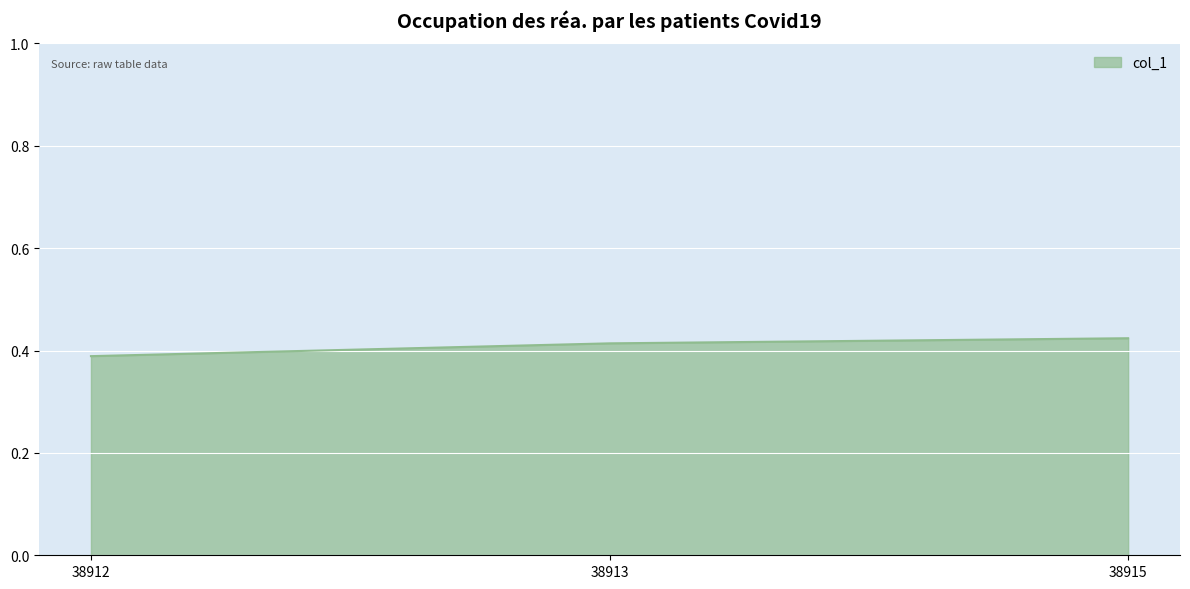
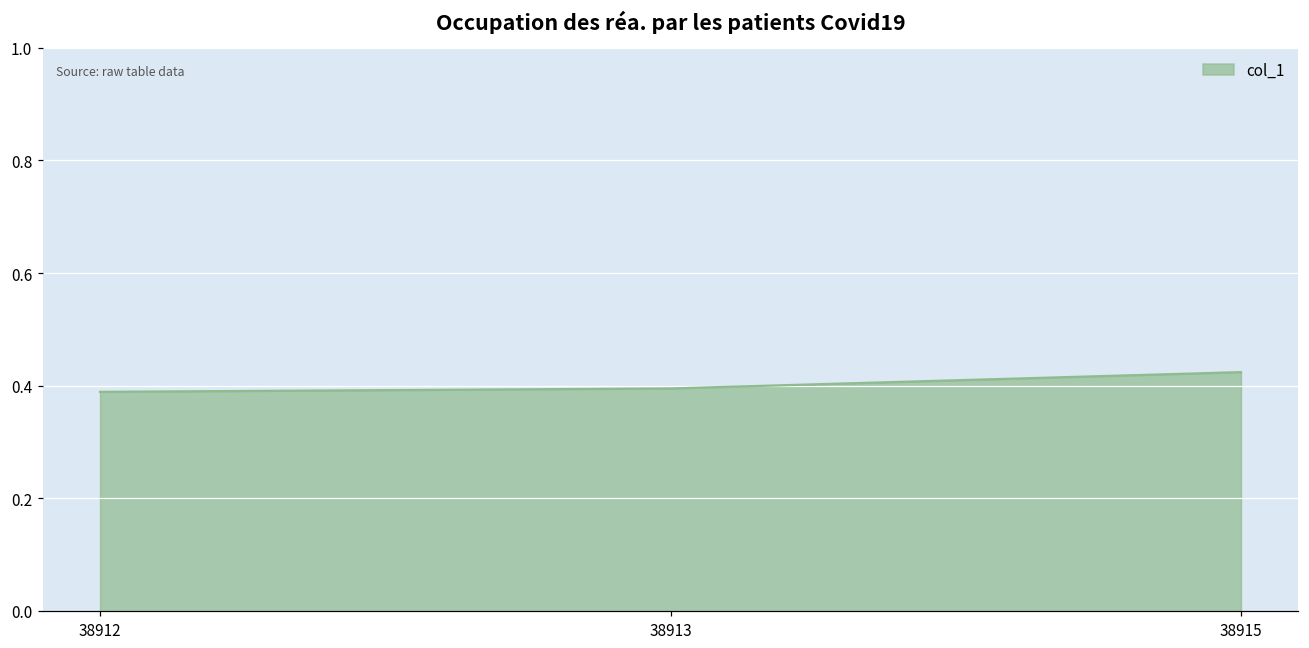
38913: 0.41 -> 0.40
